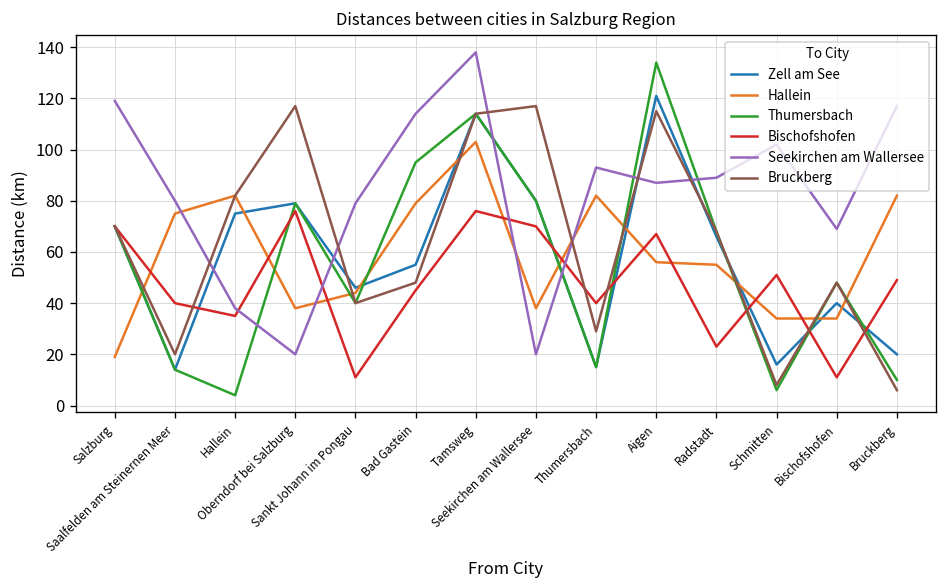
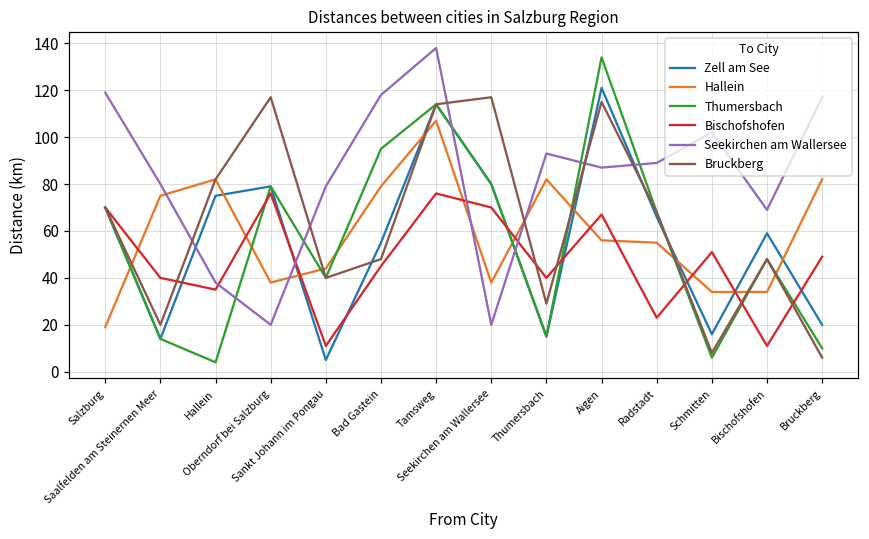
Zell am See, Sankt Johann im Pongau: 46 -> 5
Seekirchen am Wallersee, Bad Gastein: 114 -> 118
Hallein, Tamsweg: 103 -> 107
Zell am See, Bischofshofen: 40 -> 59
